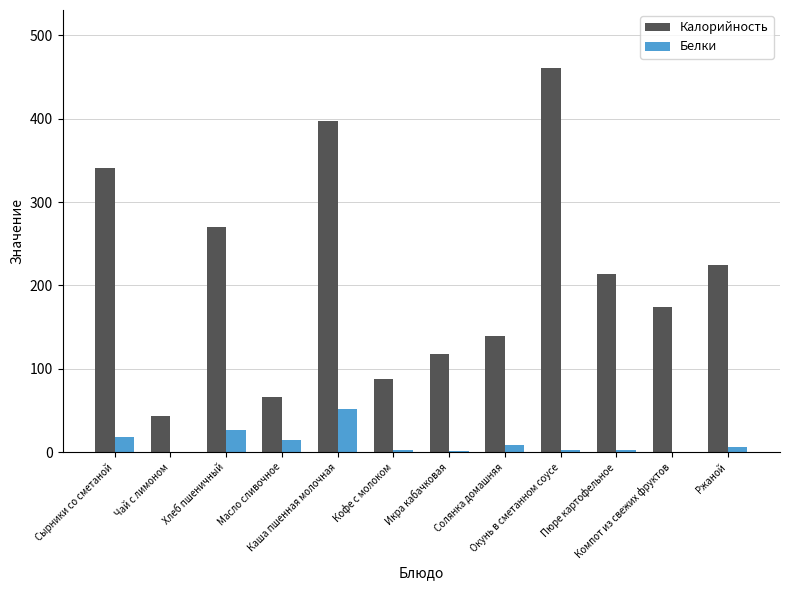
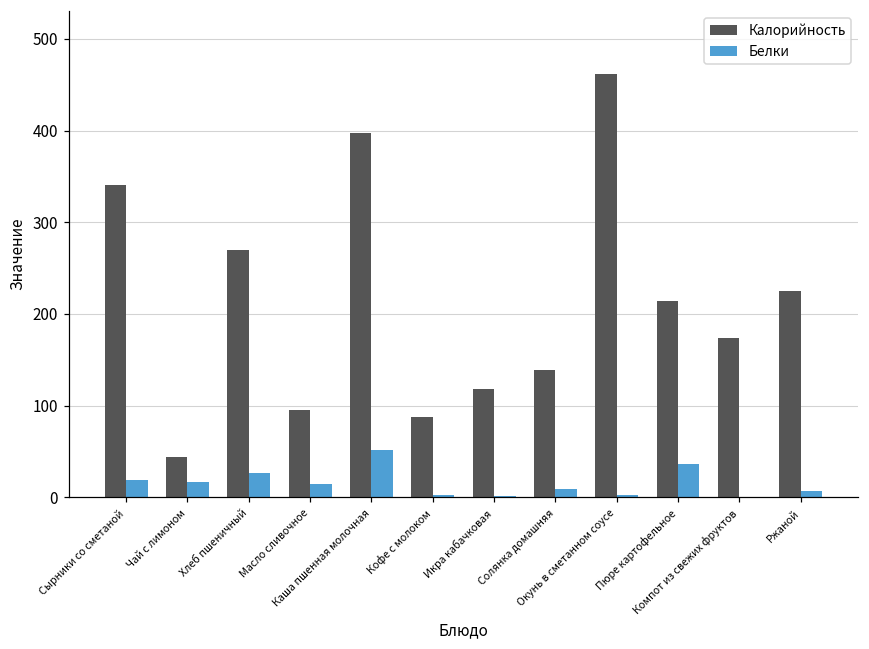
Белки, Чай с лимоном: 0 -> 20
Калорийность, Масло сливочное: 70 -> 90
Белки, Пюре картофельное: 0 -> 40
